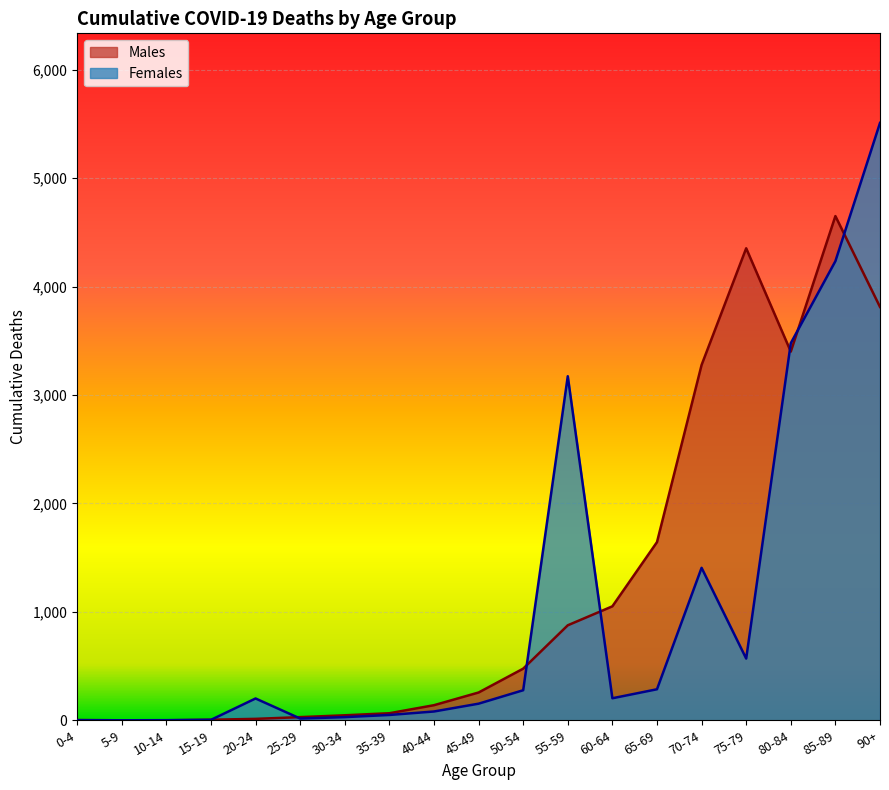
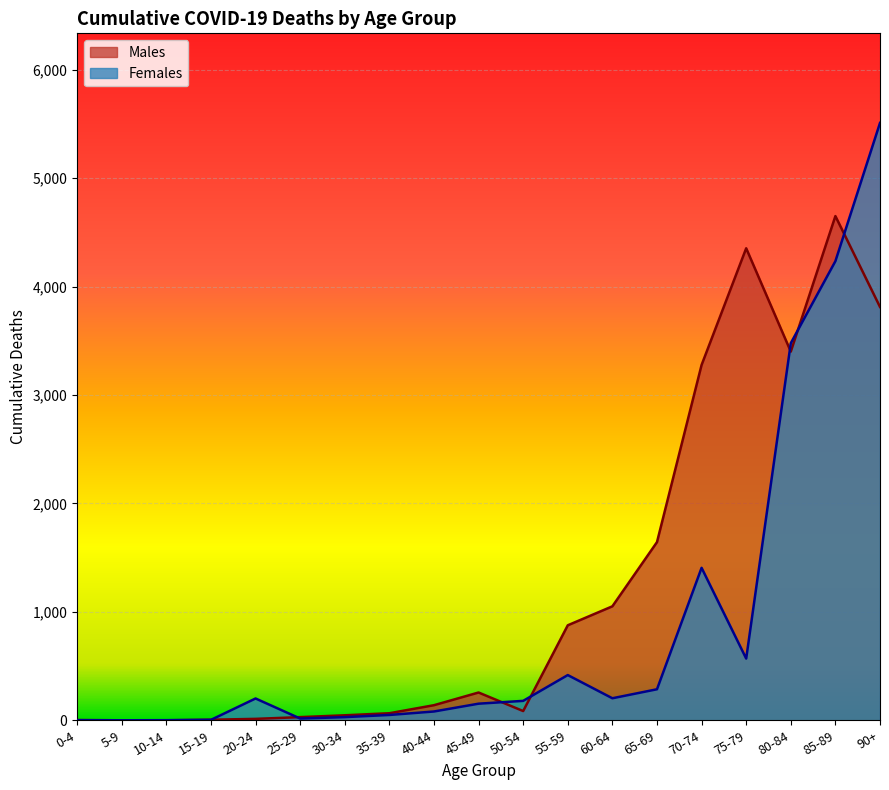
Males, 50-54: 480 -> 90
Females, 50-54: 280 -> 180
Females, 55-59: 3,170 -> 420
